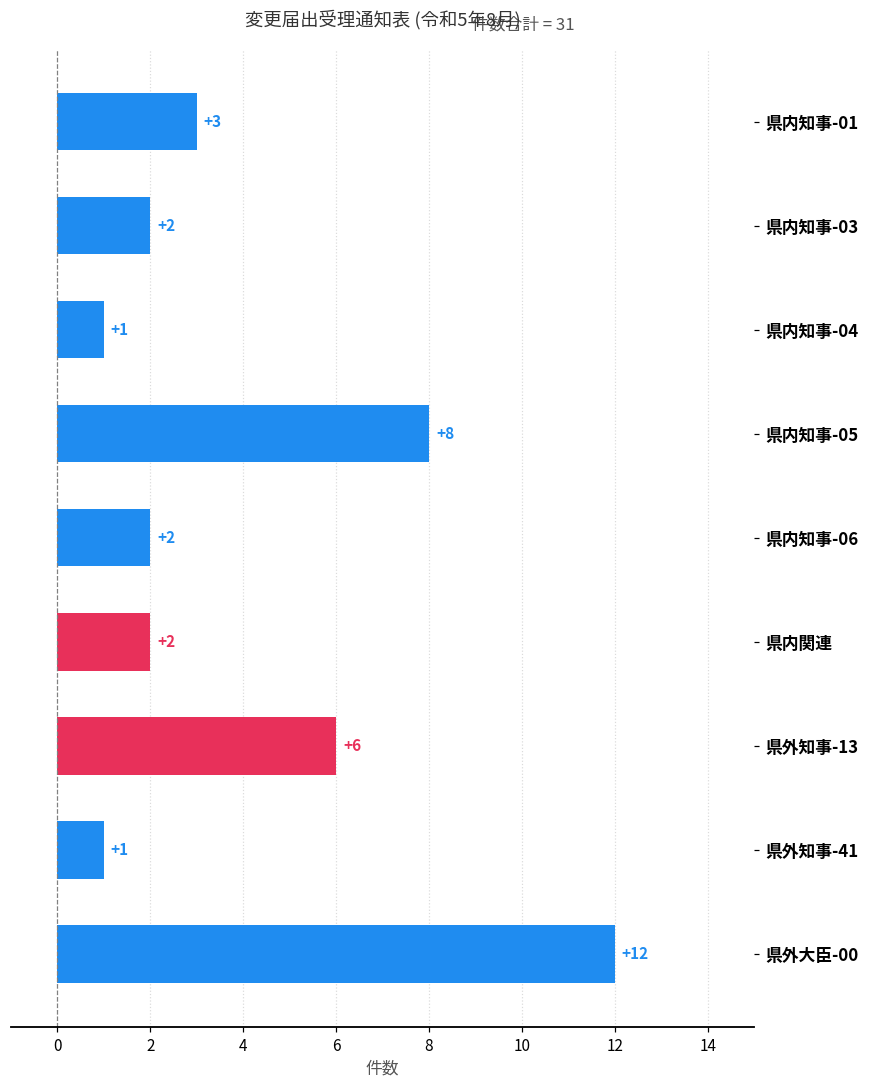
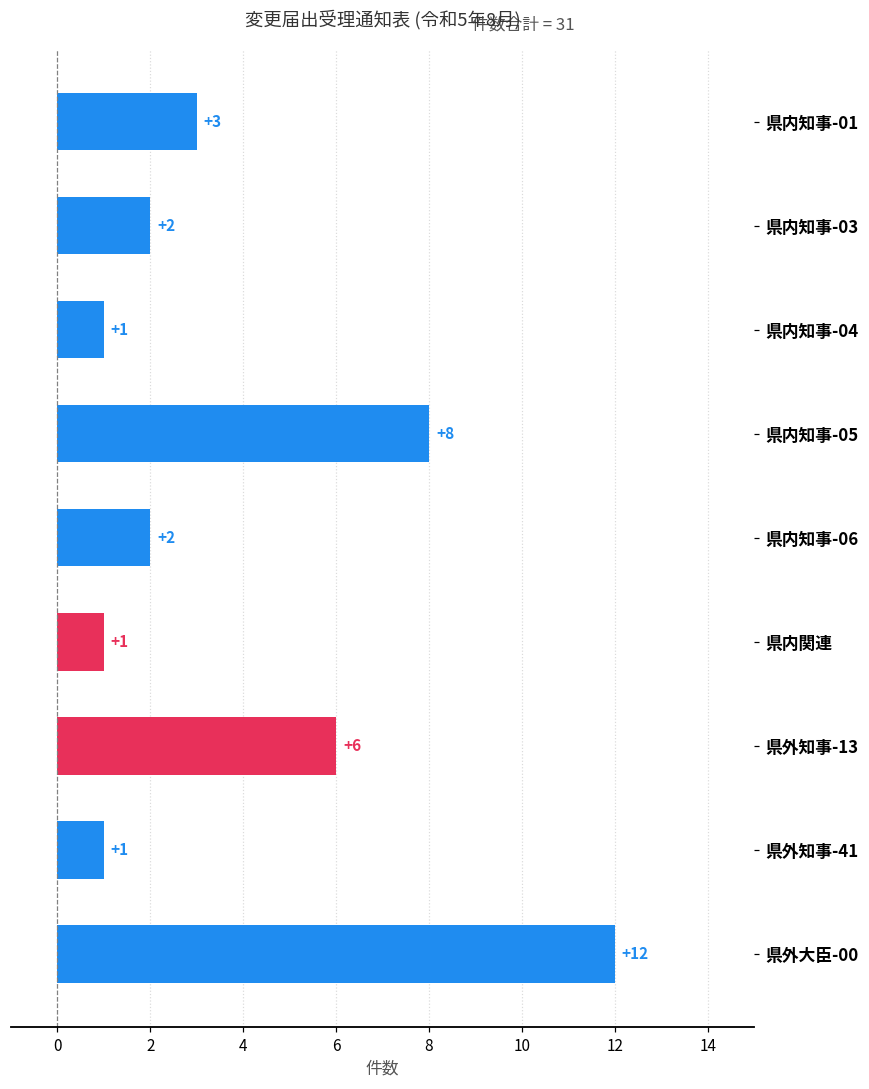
県内関連: +2 -> +1
